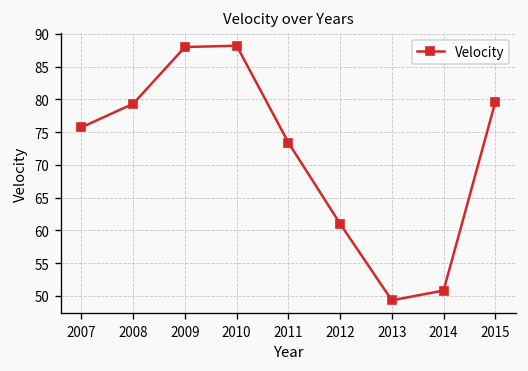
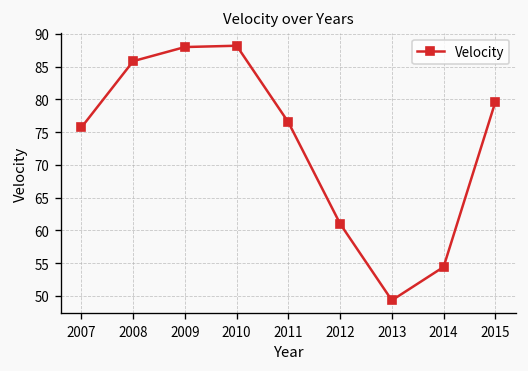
2008: 79 -> 86
2011: 73 -> 77
2014: 51 -> 54
